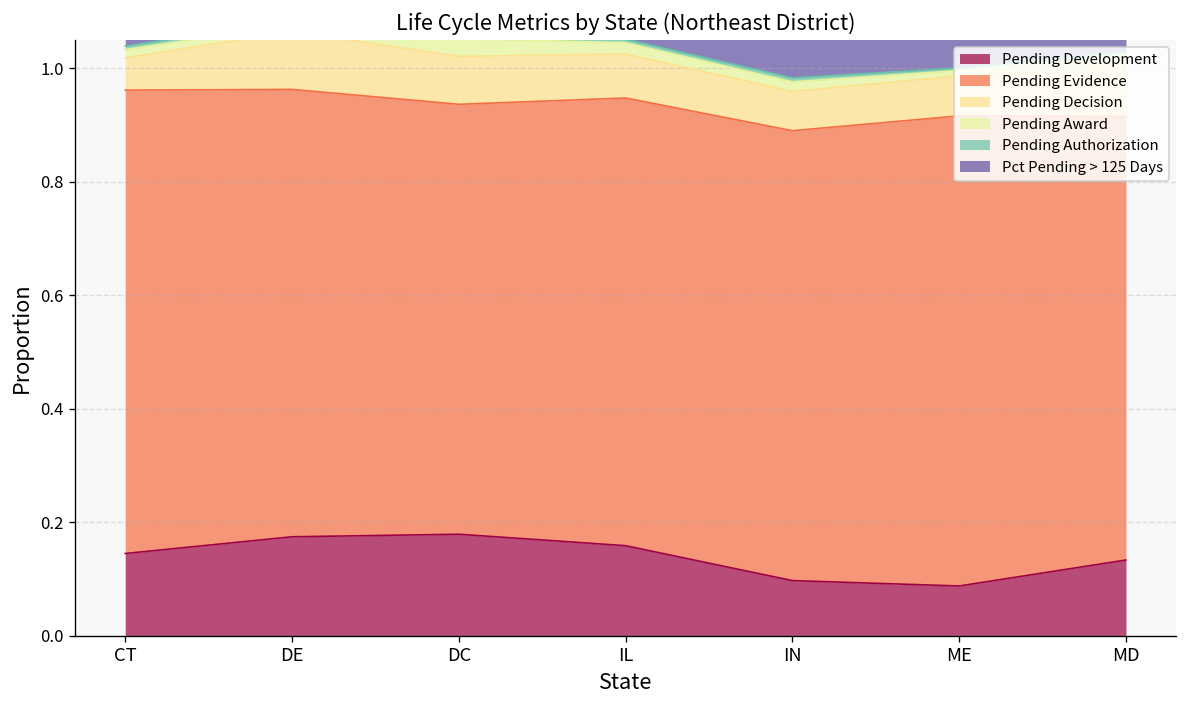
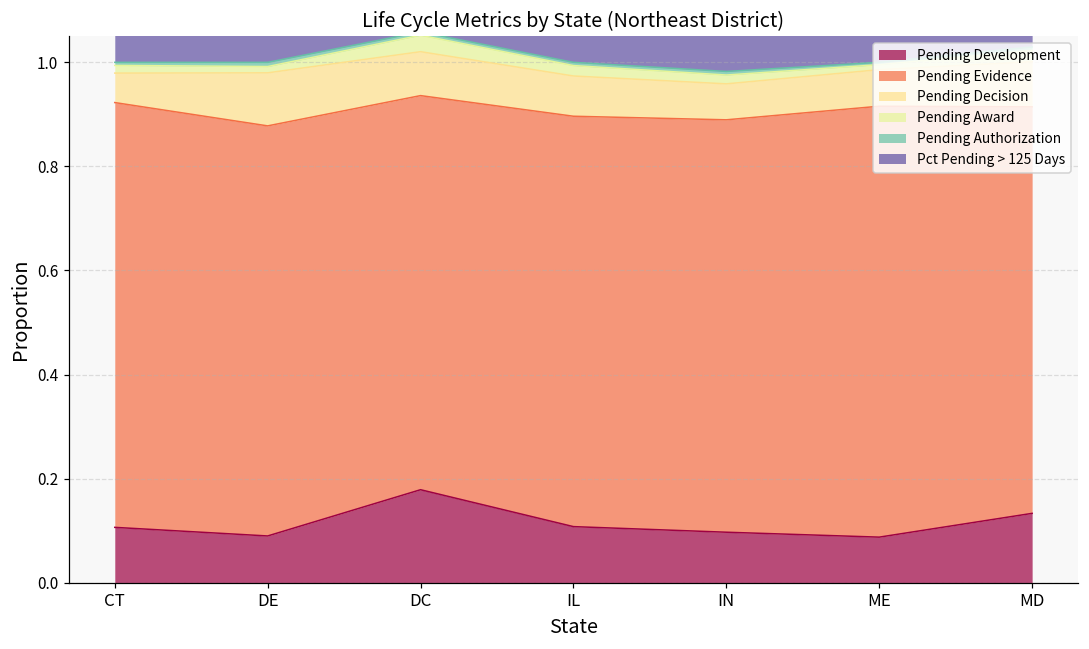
Pending Development, CT: 0.14 -> 0.11
Pending Development, DE: 0.17 -> 0.09
Pending Development, IL: 0.16 -> 0.11
